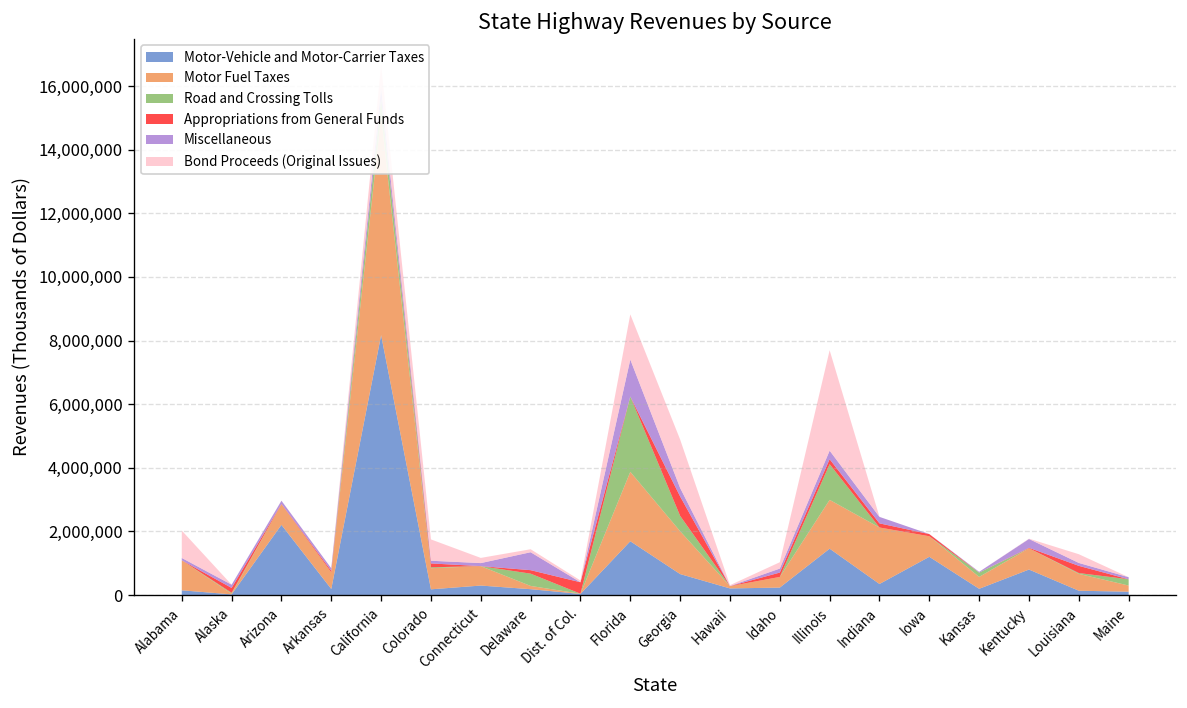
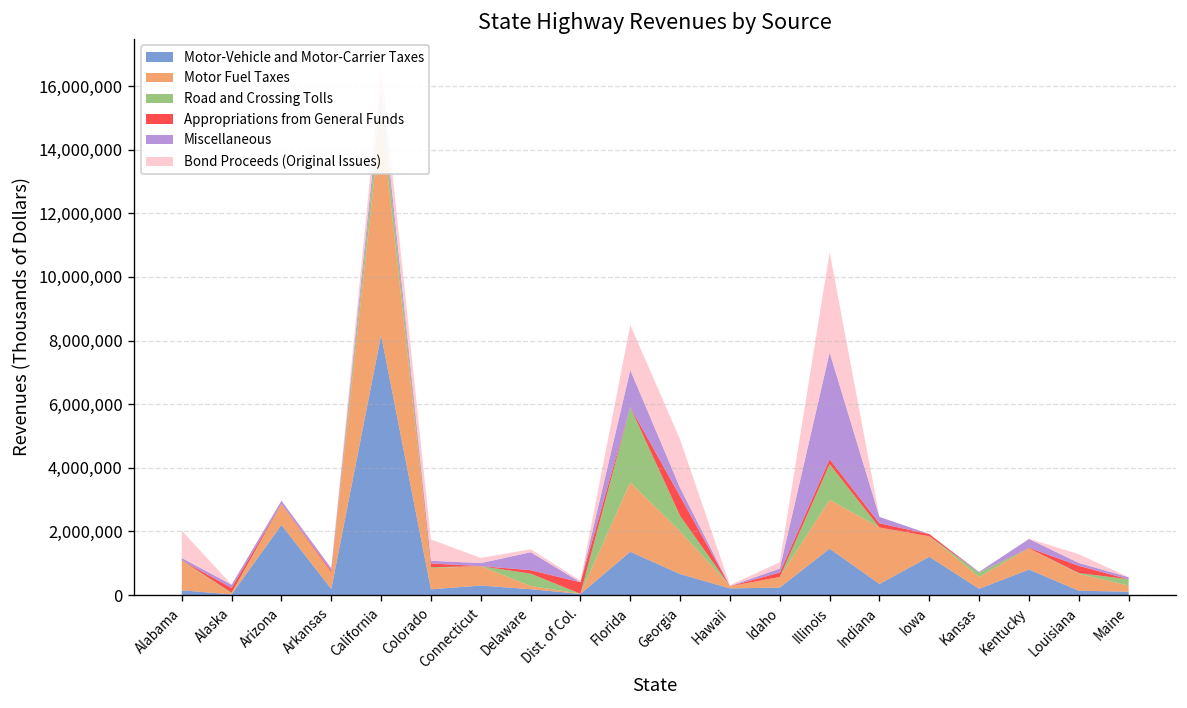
Motor-Vehicle and Motor-Carrier Taxes, Florida: 1,700,000 -> 1,400,000
Miscellaneous, Illinois: 300,000 -> 3,400,000
